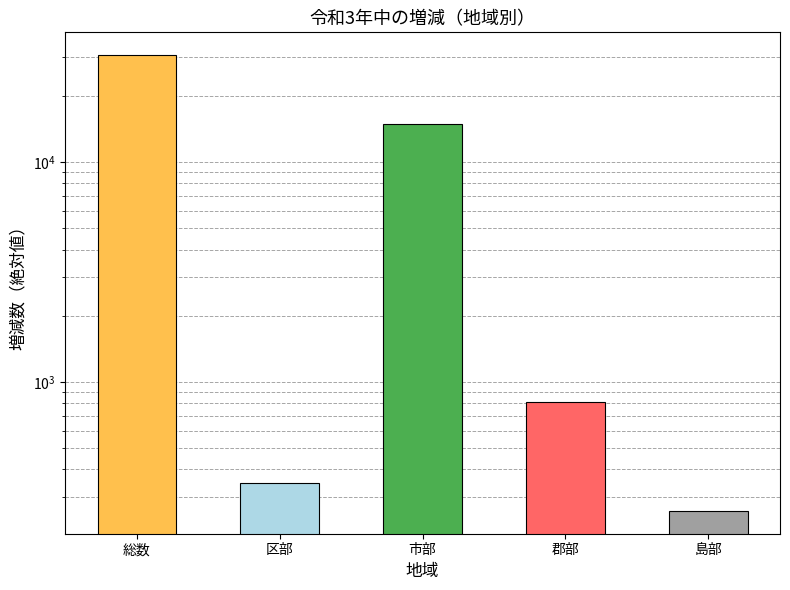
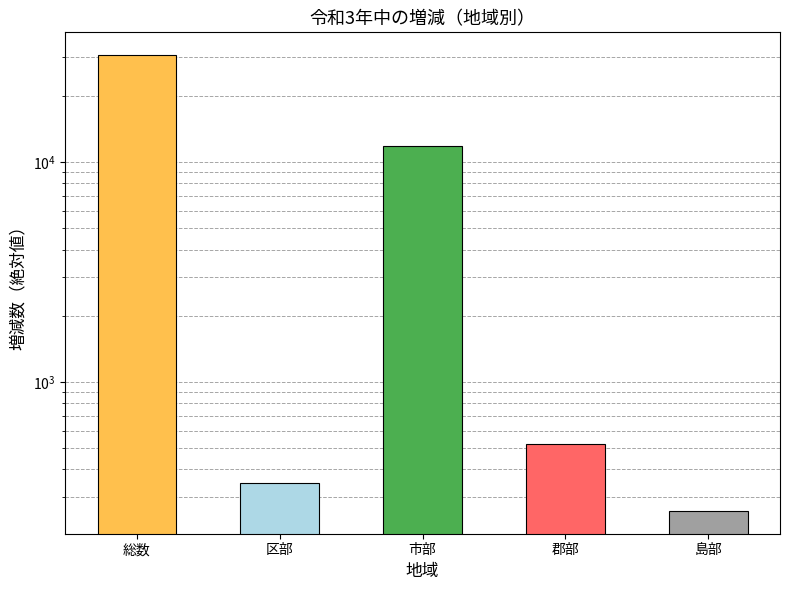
市部: 15000 -> 12000
郡部: 810 -> 520
